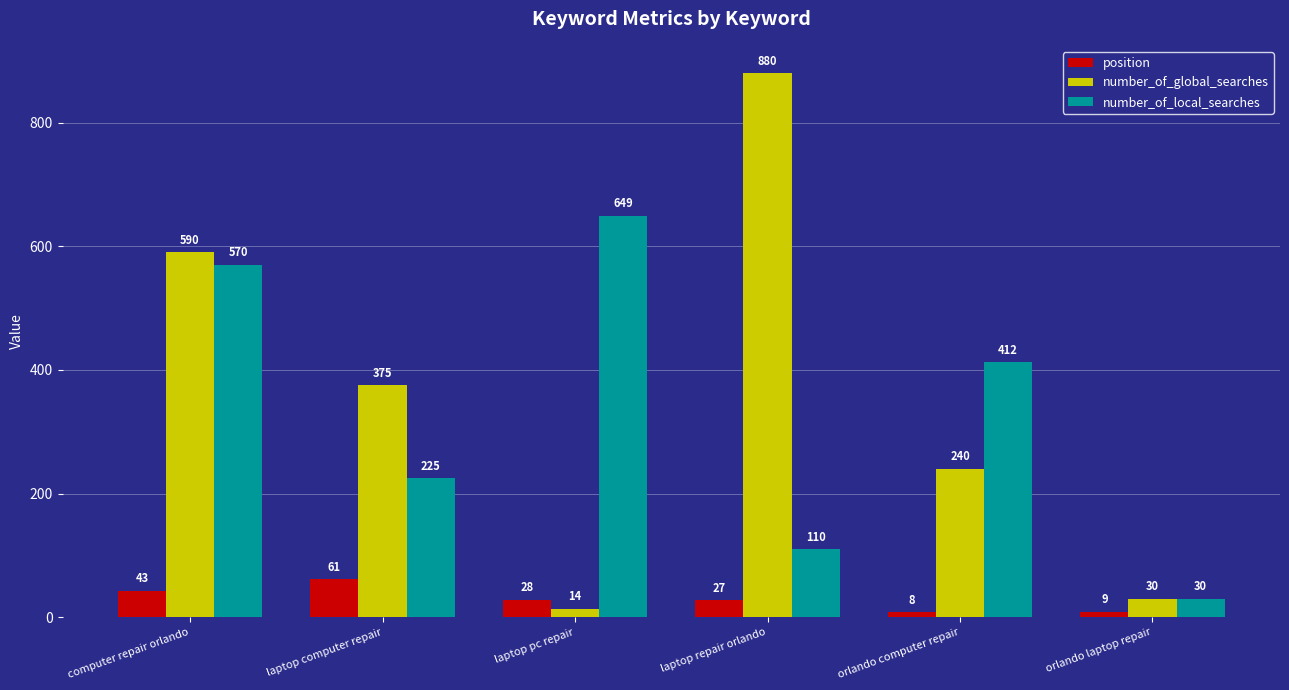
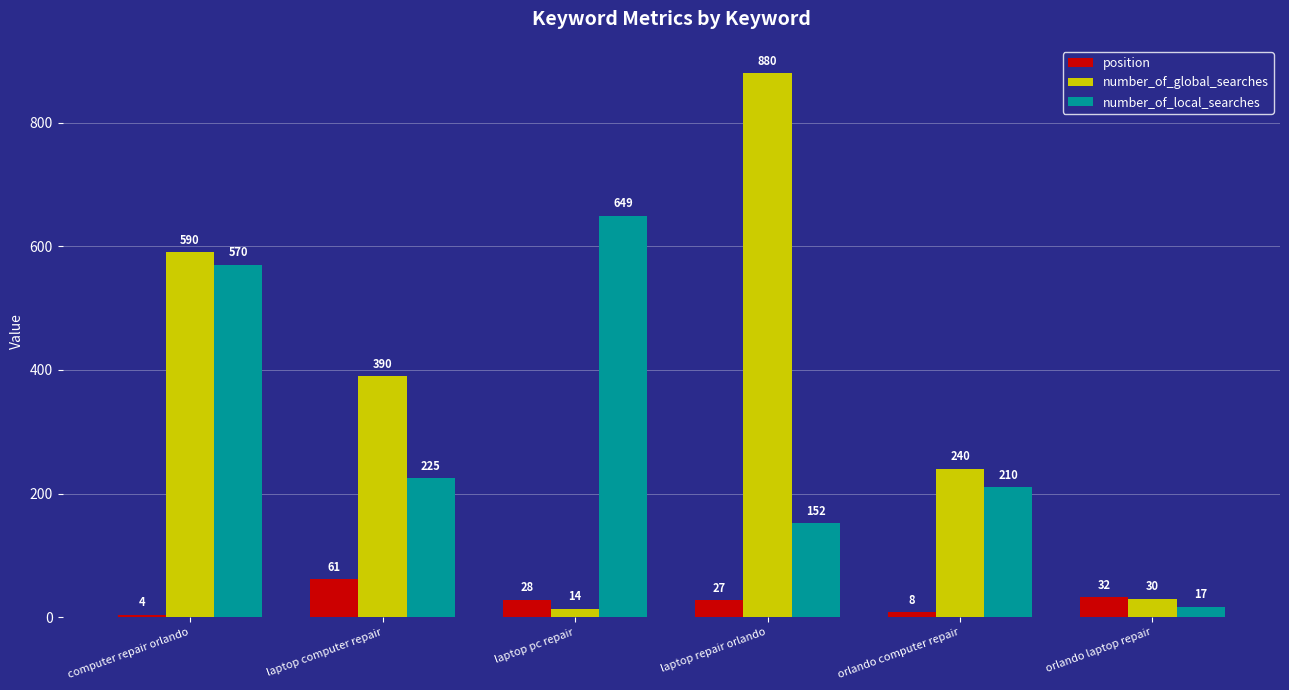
position, computer repair orlando: 43 -> 4
number_of_global_searches, laptop computer repair: 375 -> 390
number_of_local_searches, laptop repair orlando: 110 -> 152
number_of_local_searches, orlando computer repair: 412 -> 210
position, orlando laptop repair: 9 -> 32
number_of_local_searches, orlando laptop repair: 30 -> 17
